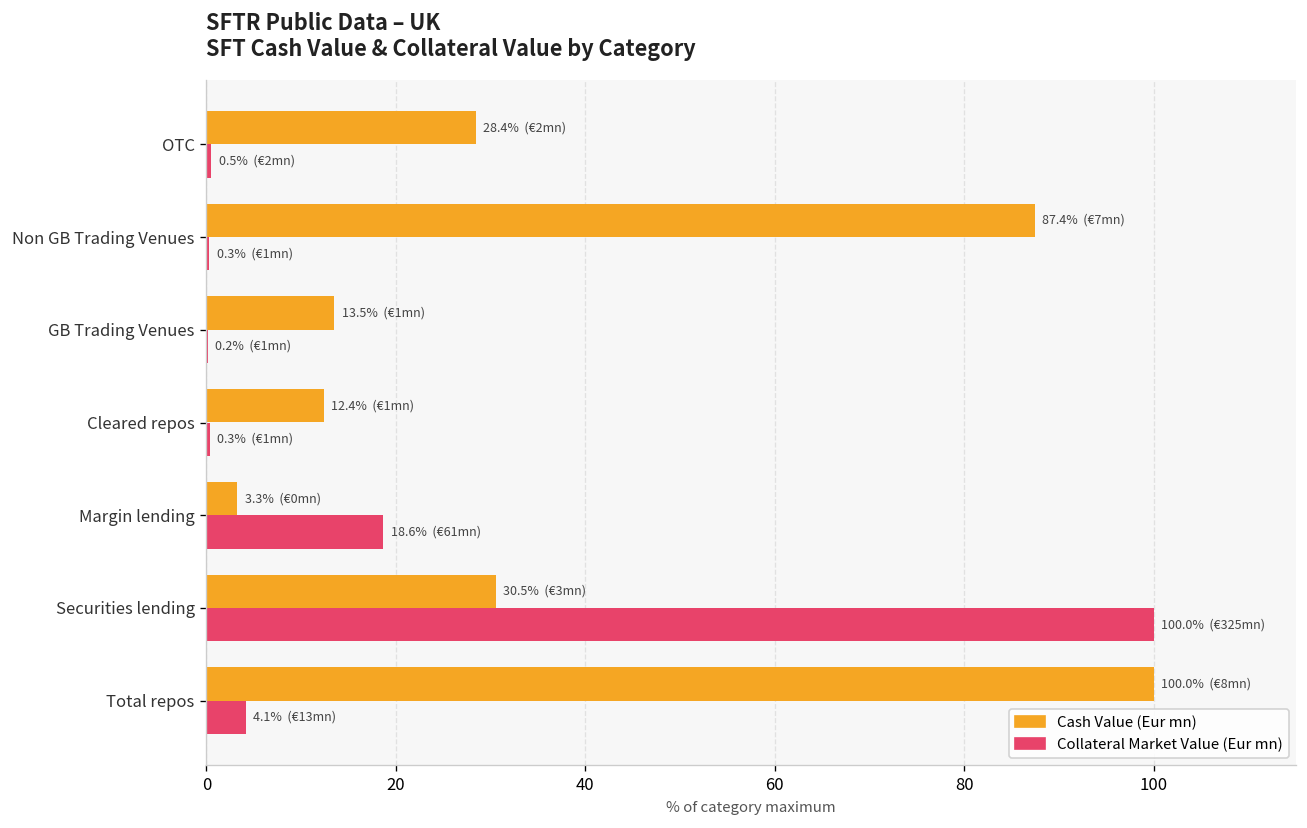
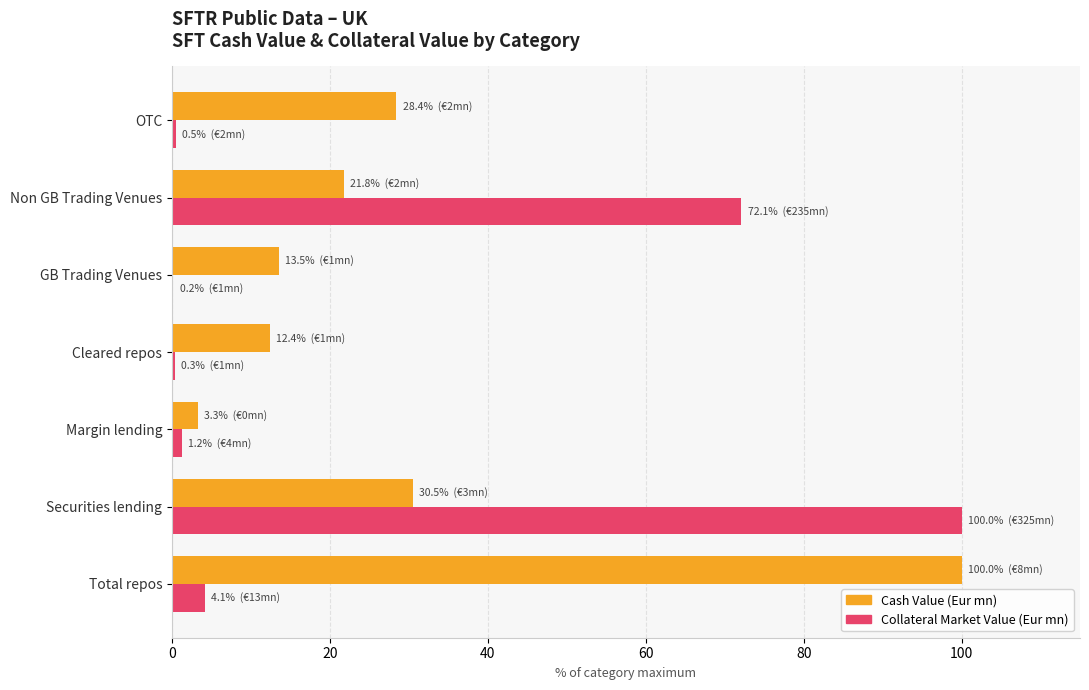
Cash Value (Eur mn), Non GB Trading Venues: 87.4% (€7mn) -> 21.8% (€2mn)
Collateral Market Value (Eur mn), Non GB Trading Venues: 0.3% (€1mn) -> 72.1% (€235mn)
Collateral Market Value (Eur mn), Margin lending: 18.6% (€61mn) -> 1.2% (€4mn)
